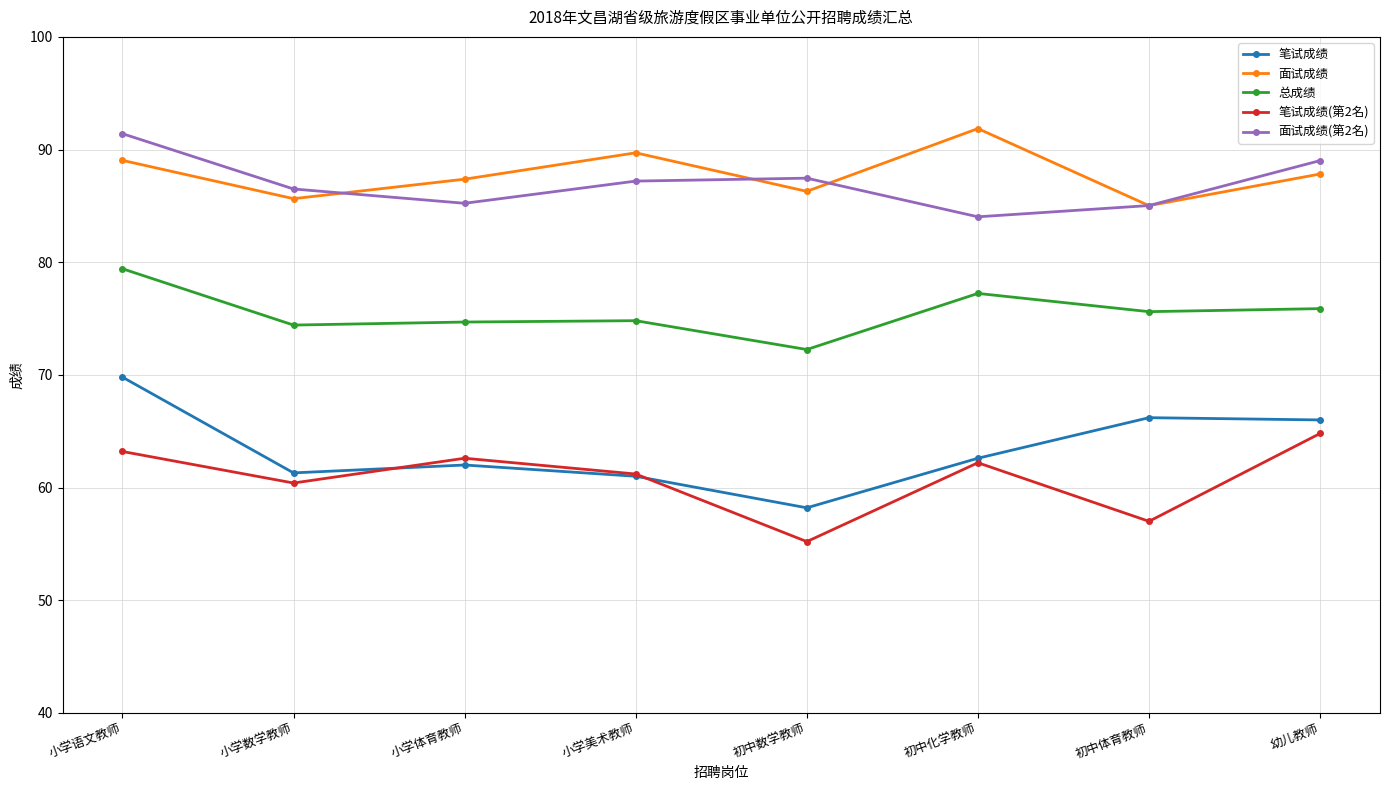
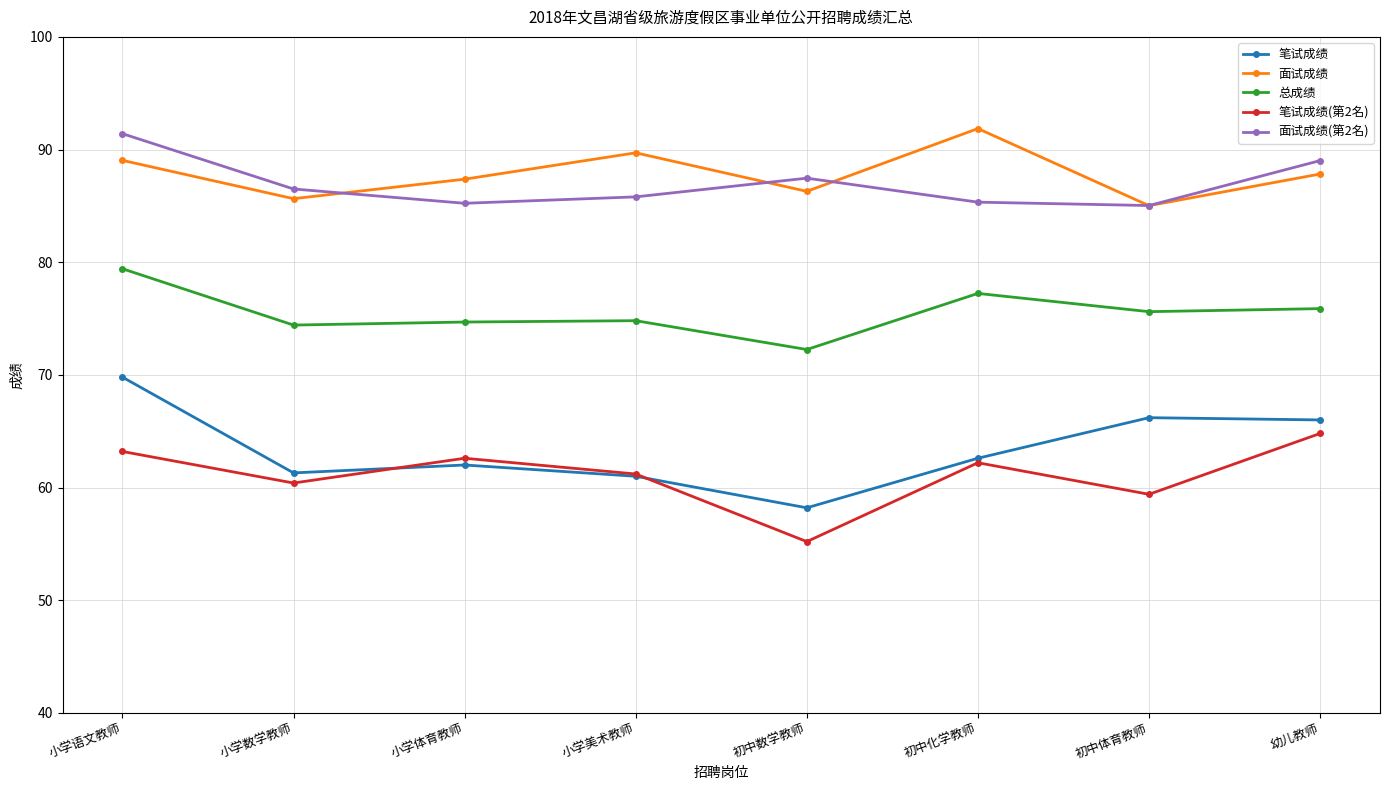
面试成绩(第2名), 小学美术教师: 87.2 -> 85.8
面试成绩(第2名), 初中化学教师: 84.0 -> 85.3
笔试成绩(第2名), 初中体育教师: 57.0 -> 59.4
